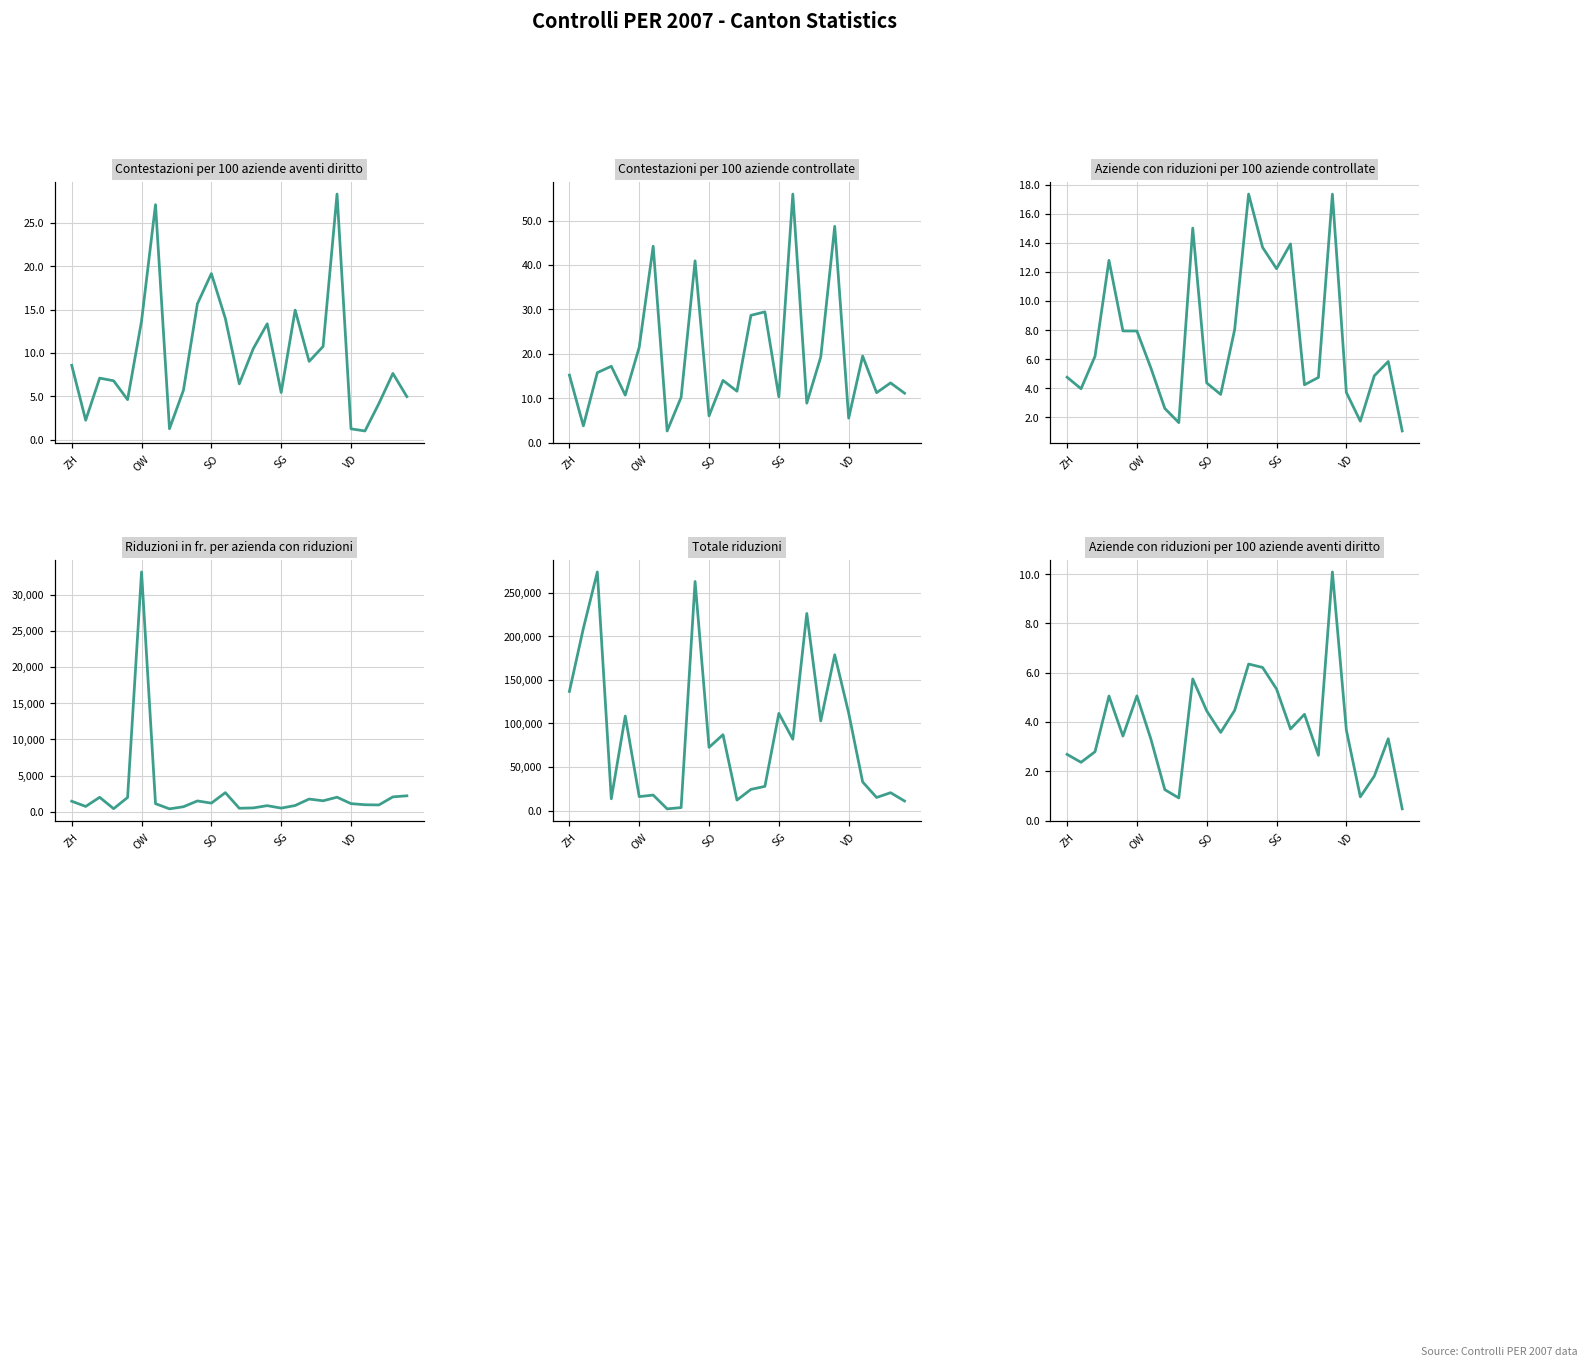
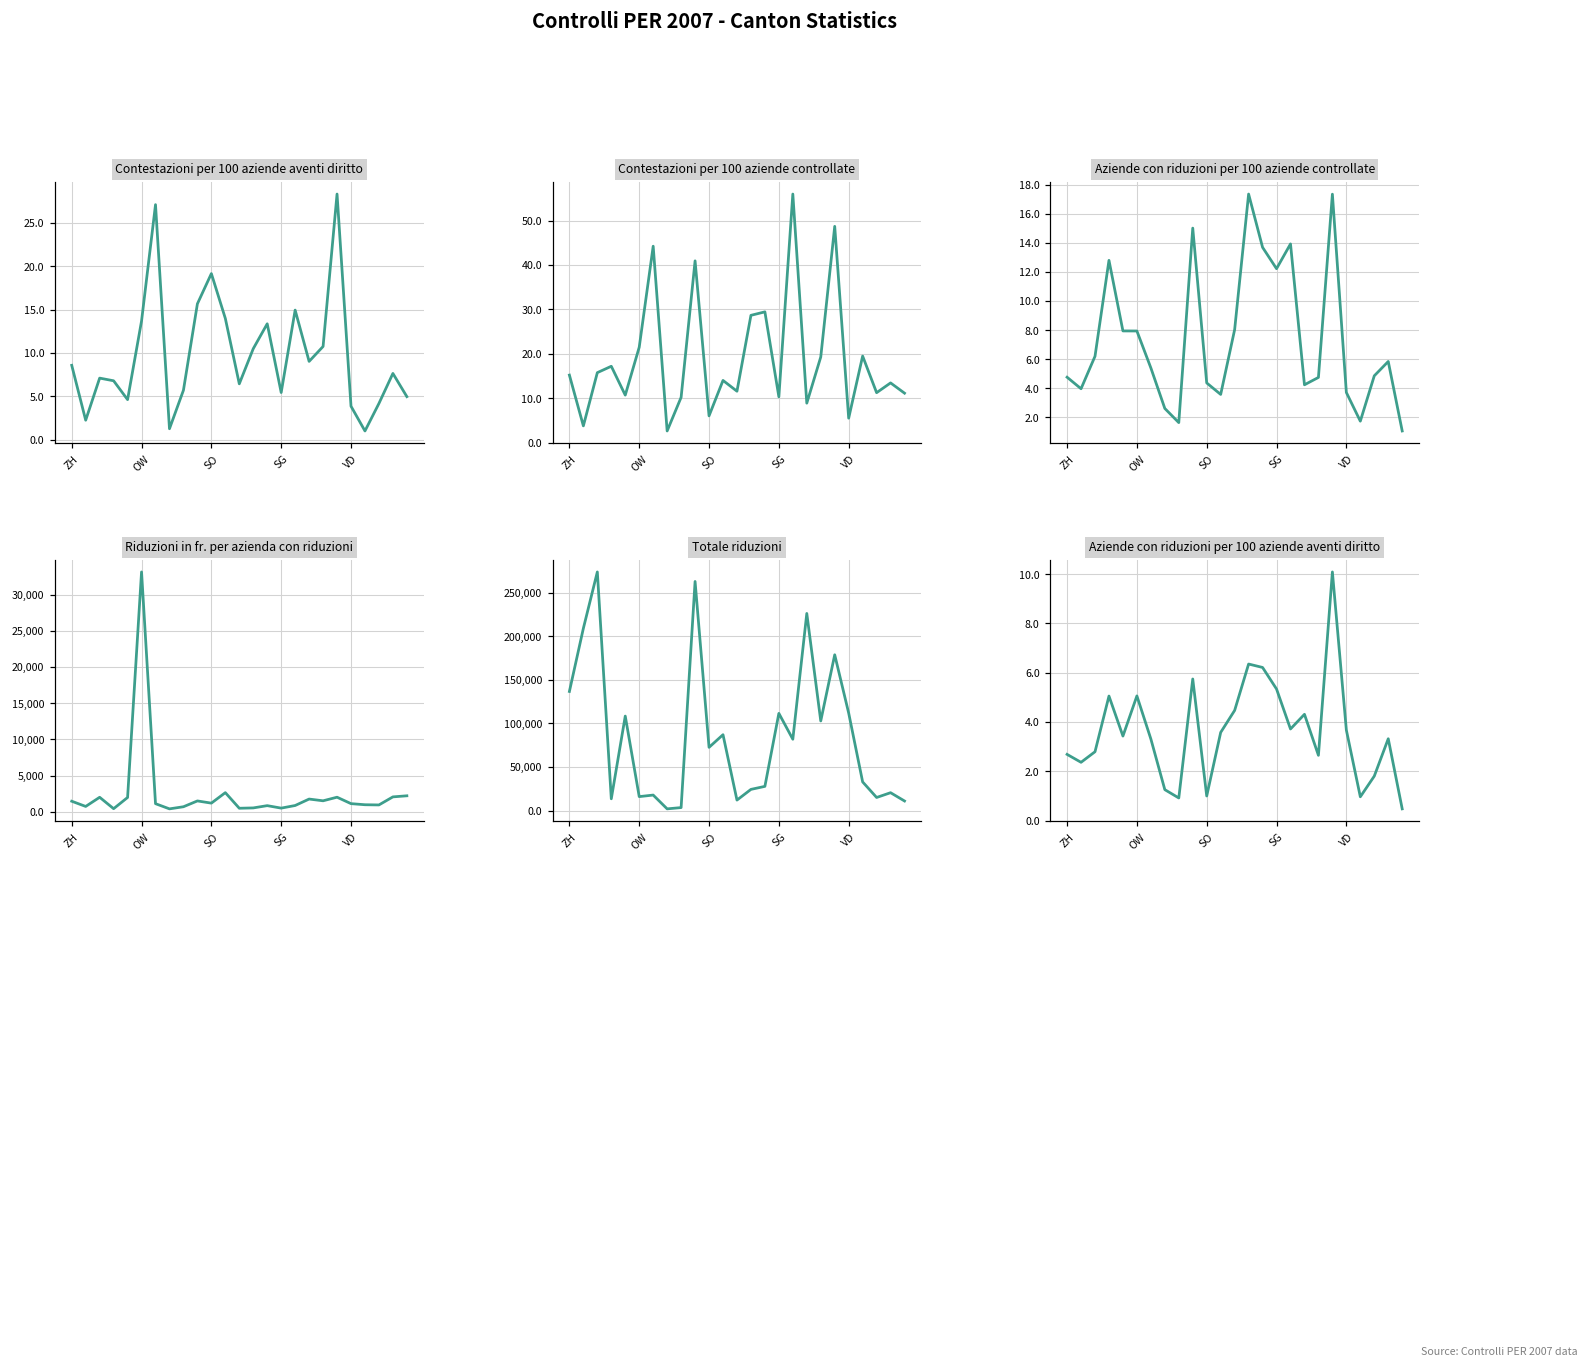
Contestazioni per 100 aziende aventi diritto, VD: 1 -> 4
Aziende con riduzioni per 100 aziende aventi diritto, SO: 4.5 -> 1.0
